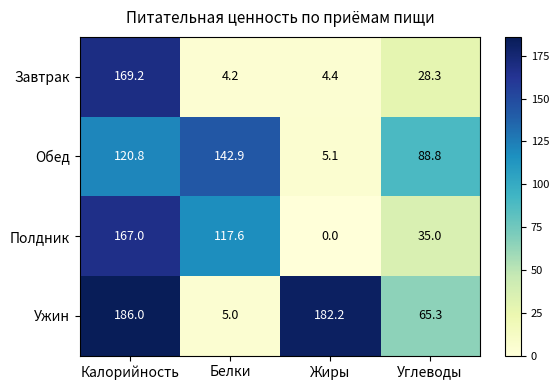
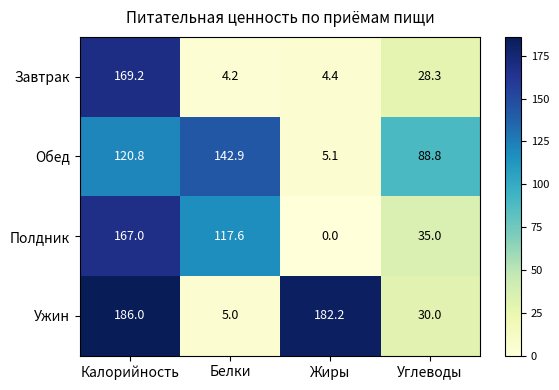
Ужин, Углеводы: 65.3 -> 30.0
